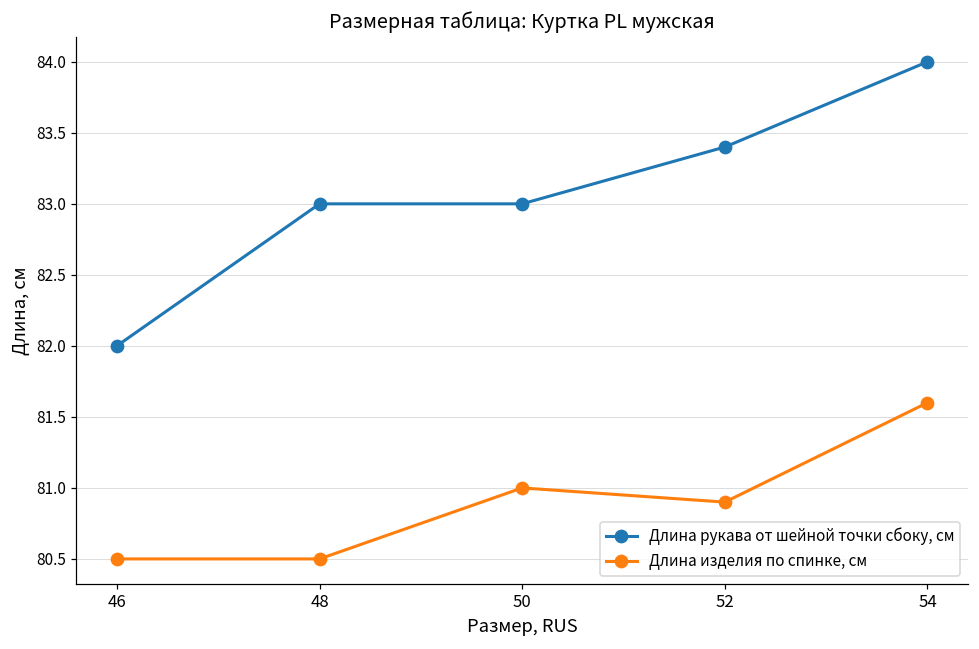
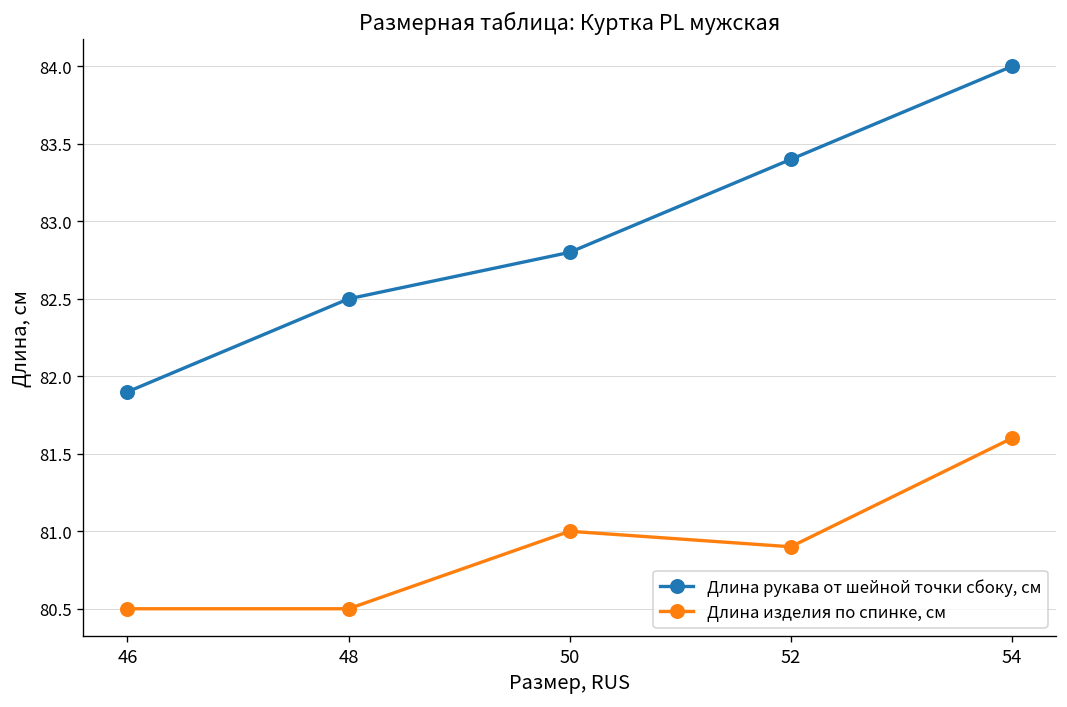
Длина рукава от шейной точки сбоку, см, 46: 82.0 -> 81.9
Длина рукава от шейной точки сбоку, см, 48: 83.0 -> 82.5
Длина рукава от шейной точки сбоку, см, 50: 83.0 -> 82.8
